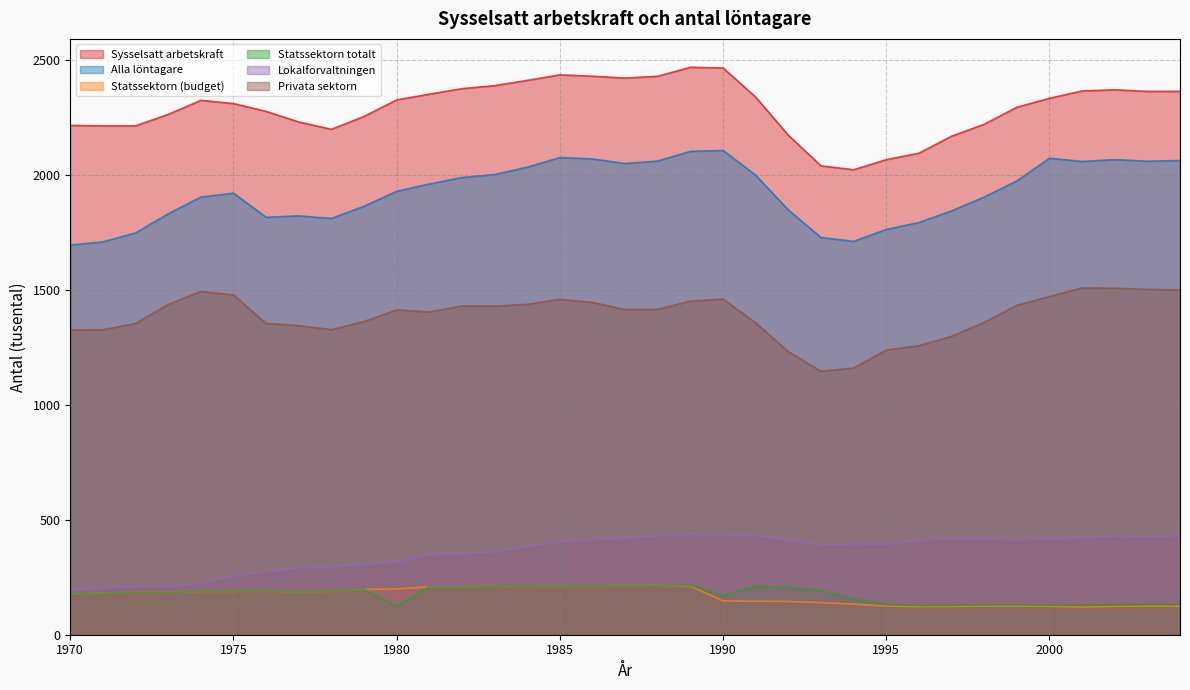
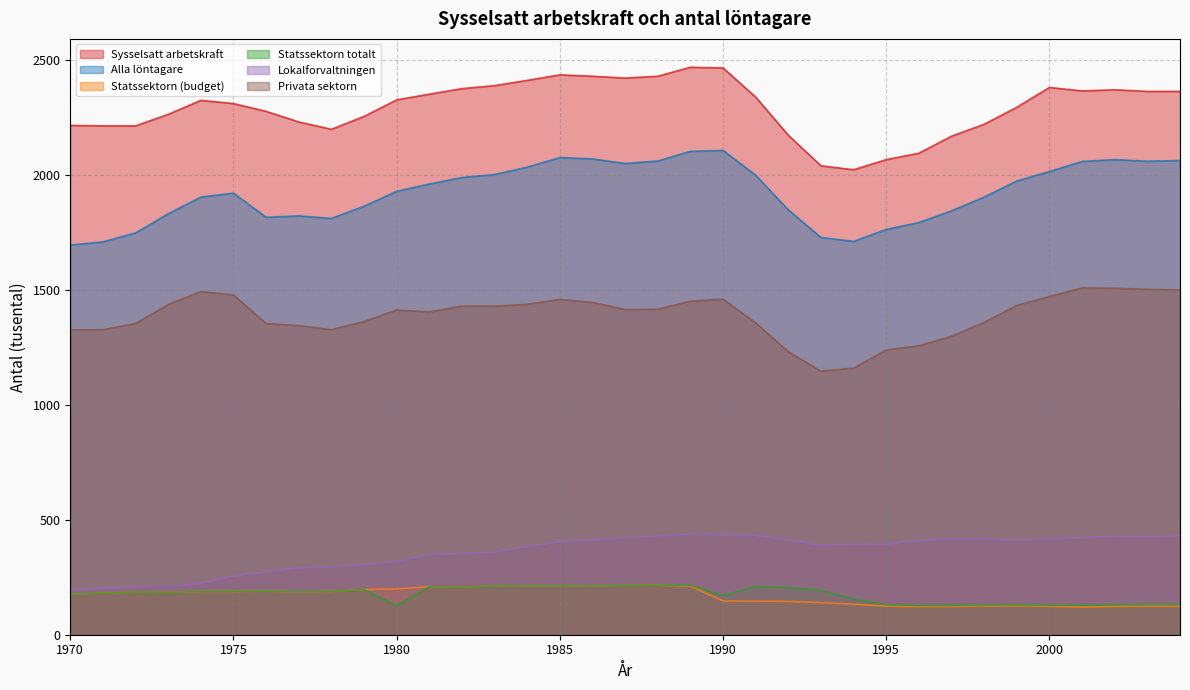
Sysselsatt arbetskraft, 2000: 2340 -> 2380
Alla löntagare, 2000: 2070 -> 2020
